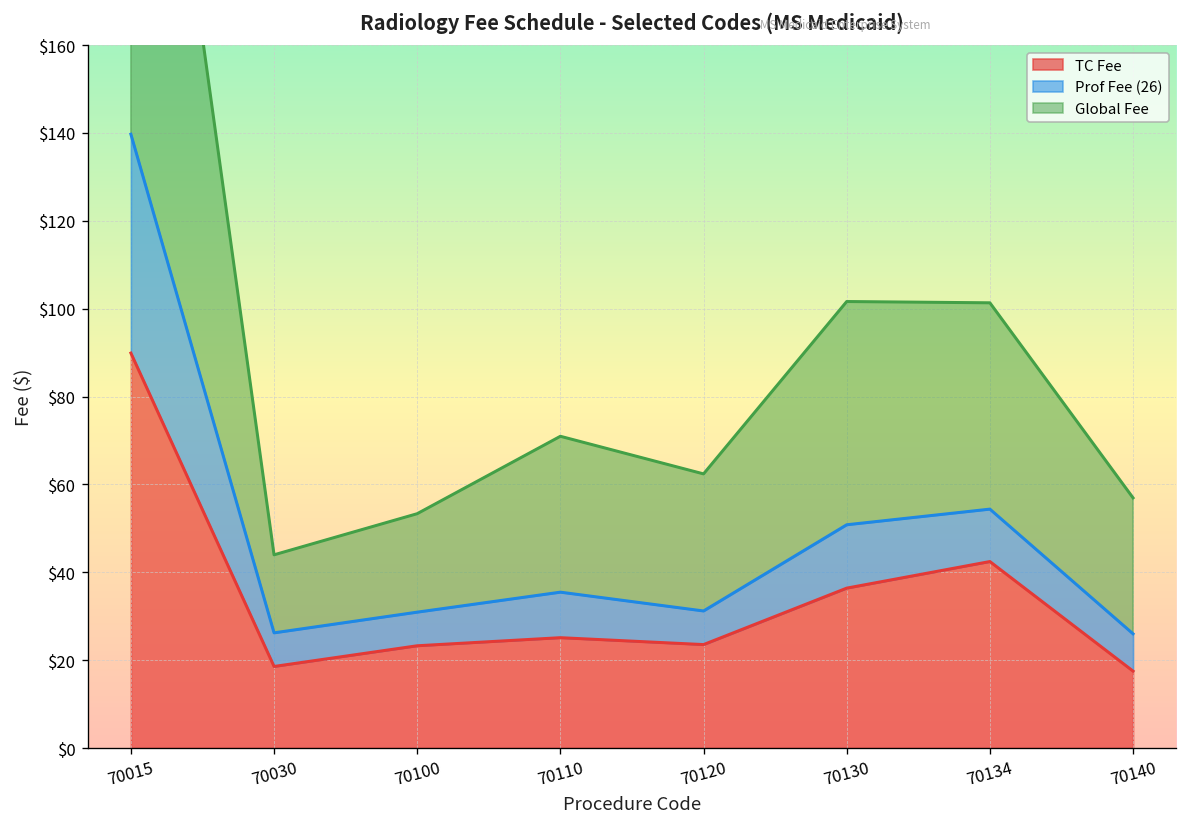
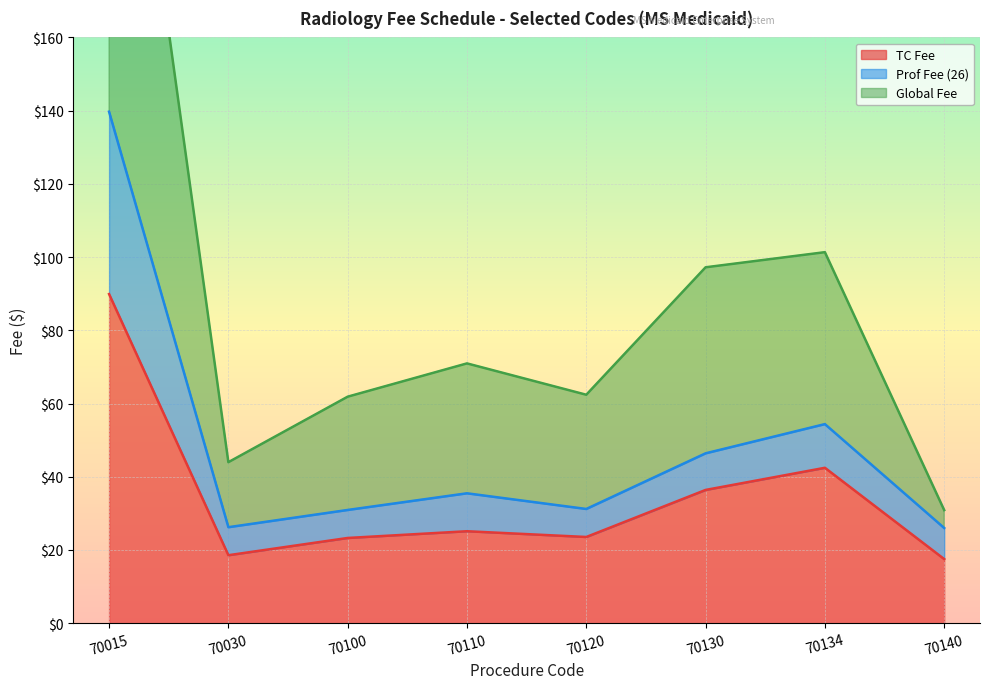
Global Fee, 70100: $22 -> $31
Prof Fee (26), 70130: $14 -> $10
Global Fee, 70140: $31 -> $5
